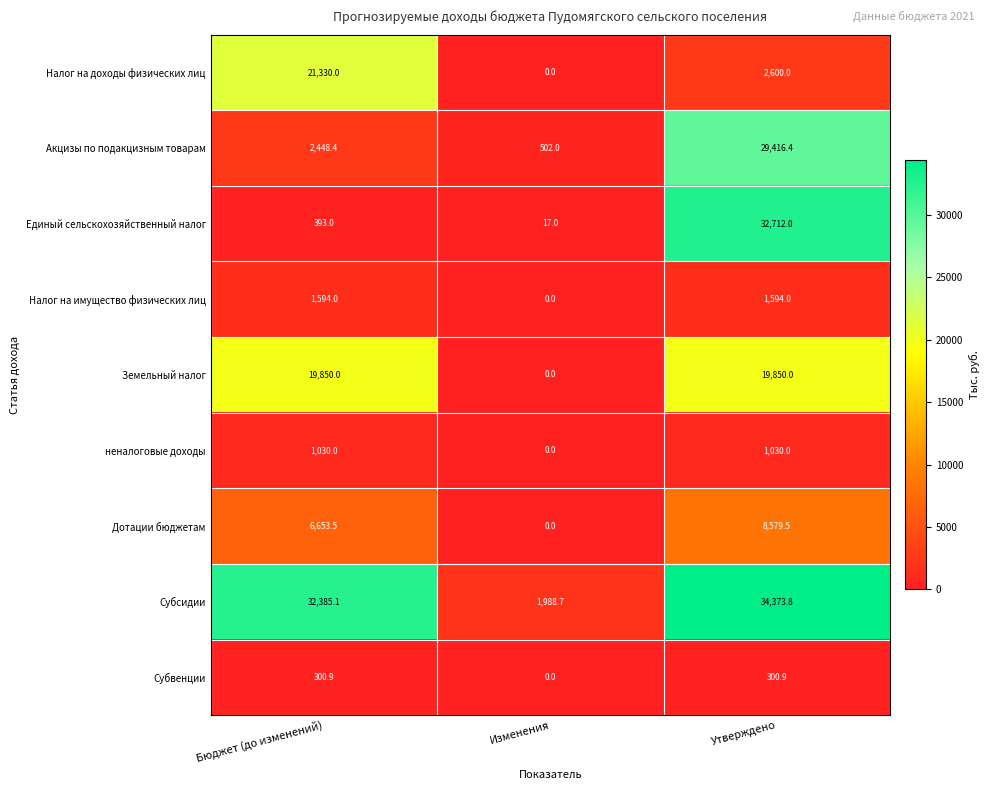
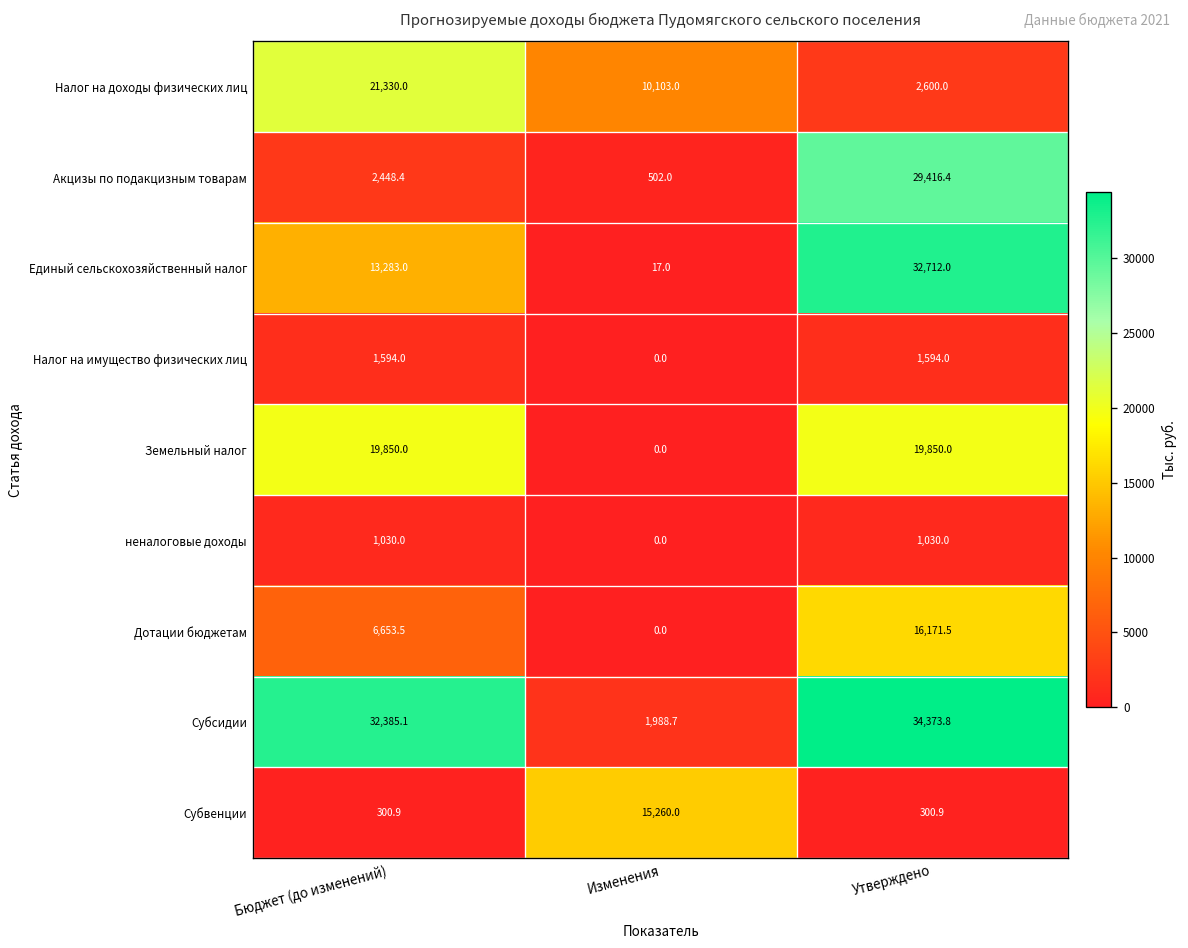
Налог на доходы физических лиц, Изменения: 0.0 -> 10,103.0
Единый сельскохозяйственный налог, Бюджет (до изменений): 393.0 -> 13,283.0
Дотации бюджетам, Утверждено: 8,579.5 -> 16,171.5
Субвенции, Изменения: 0.0 -> 15,260.0
